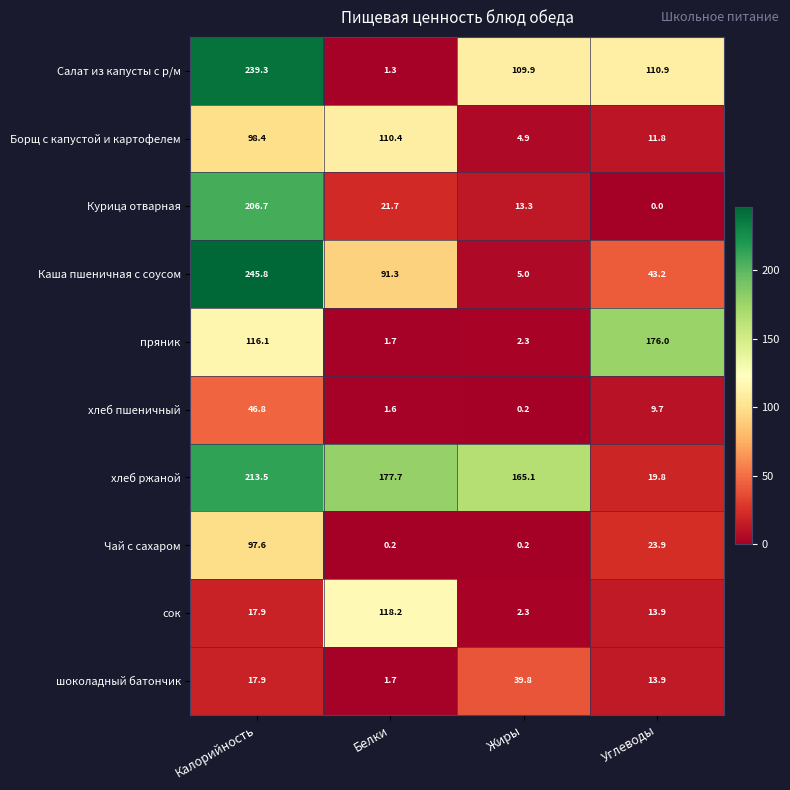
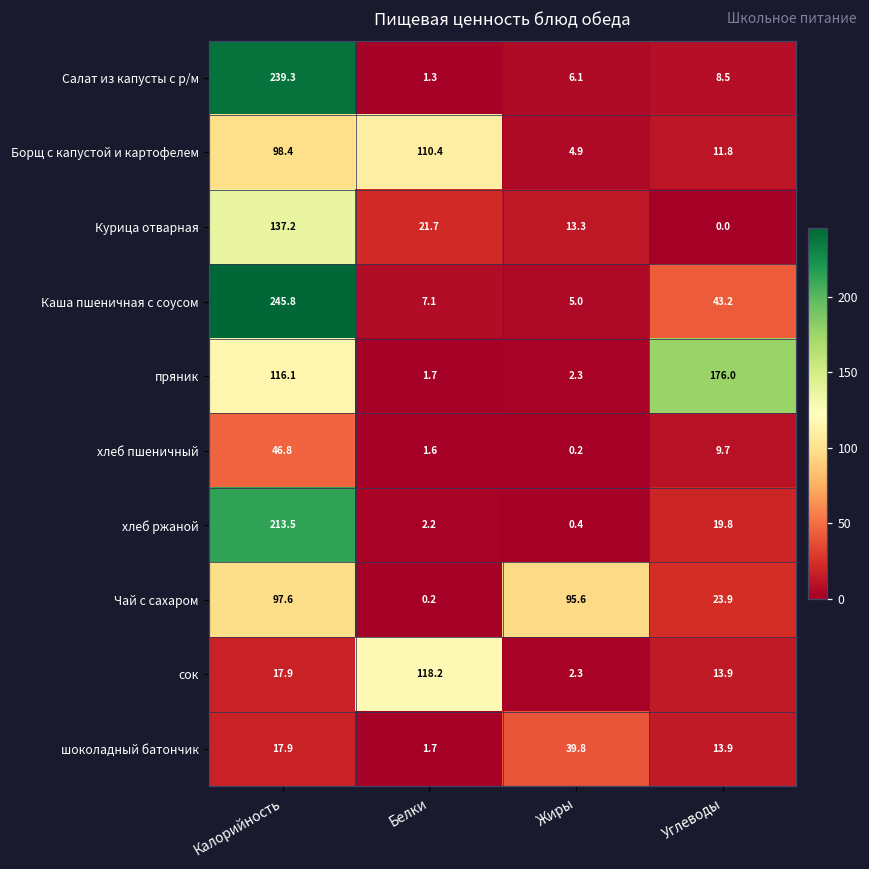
Салат из капусты с р/м, Жиры: 109.9 -> 6.1
Салат из капусты с р/м, Углеводы: 110.9 -> 8.5
Курица отварная, Калорийность: 206.7 -> 137.2
Каша пшеничная с соусом, Белки: 91.3 -> 7.1
хлеб ржаной, Белки: 177.7 -> 2.2
хлеб ржаной, Жиры: 165.1 -> 0.4
Чай с сахаром, Жиры: 0.2 -> 95.6
